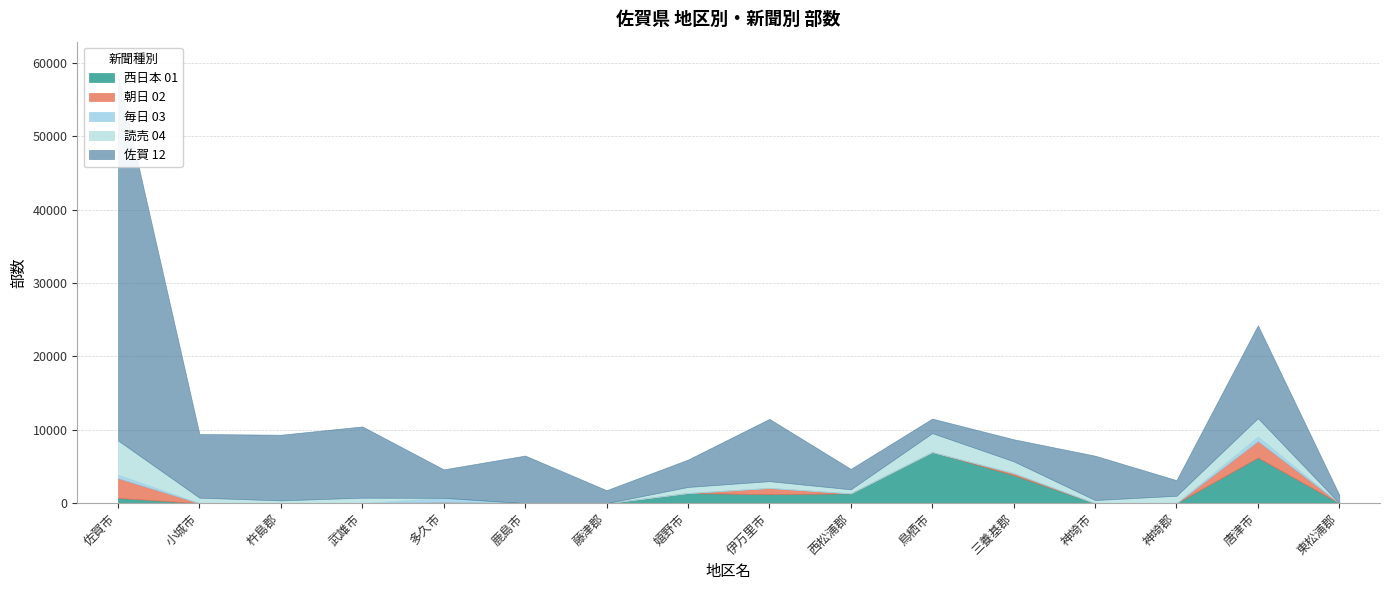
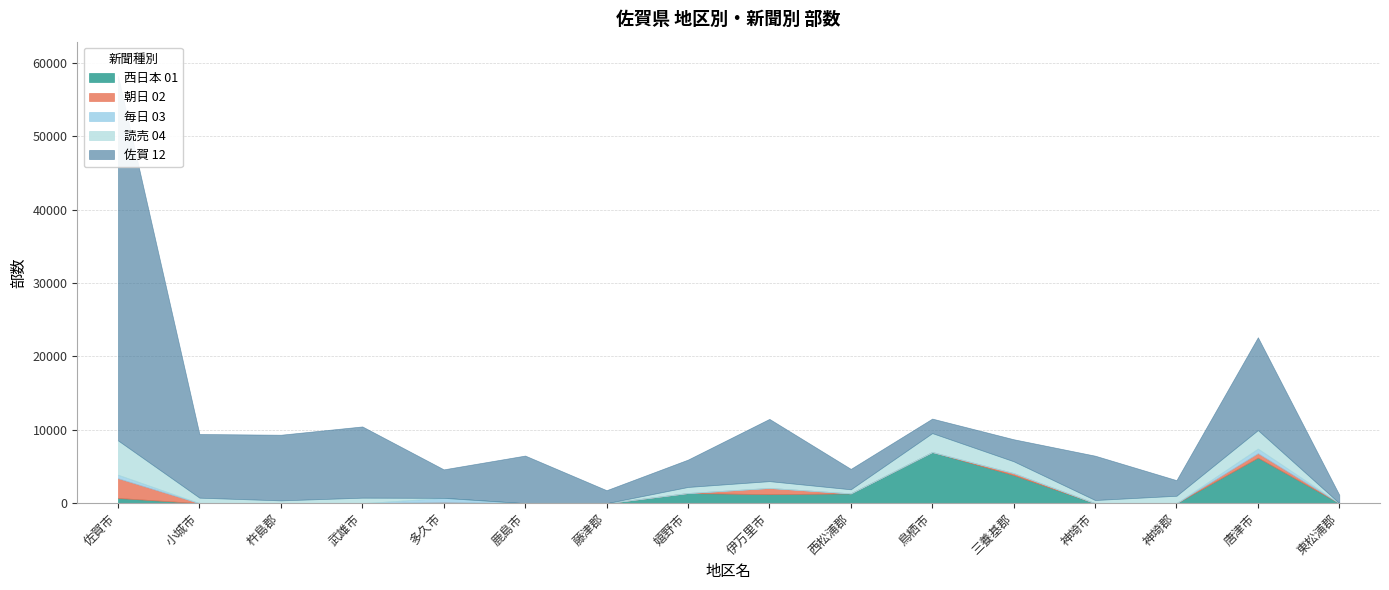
朝日 02, 唐津市: 2000 -> 1000
